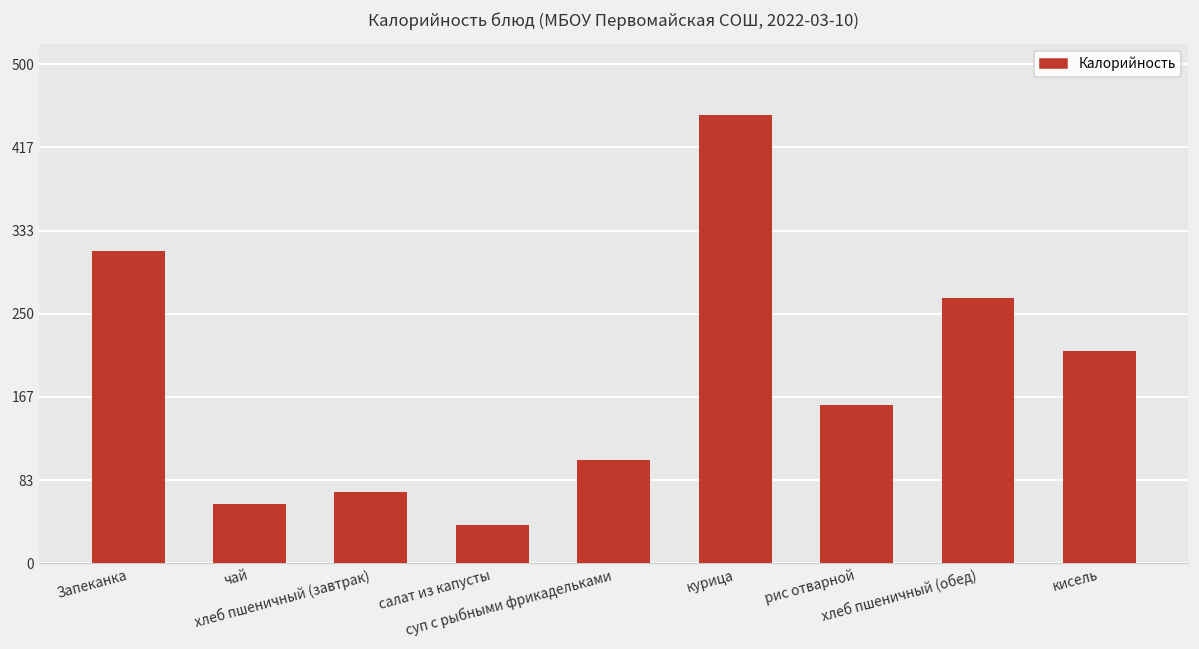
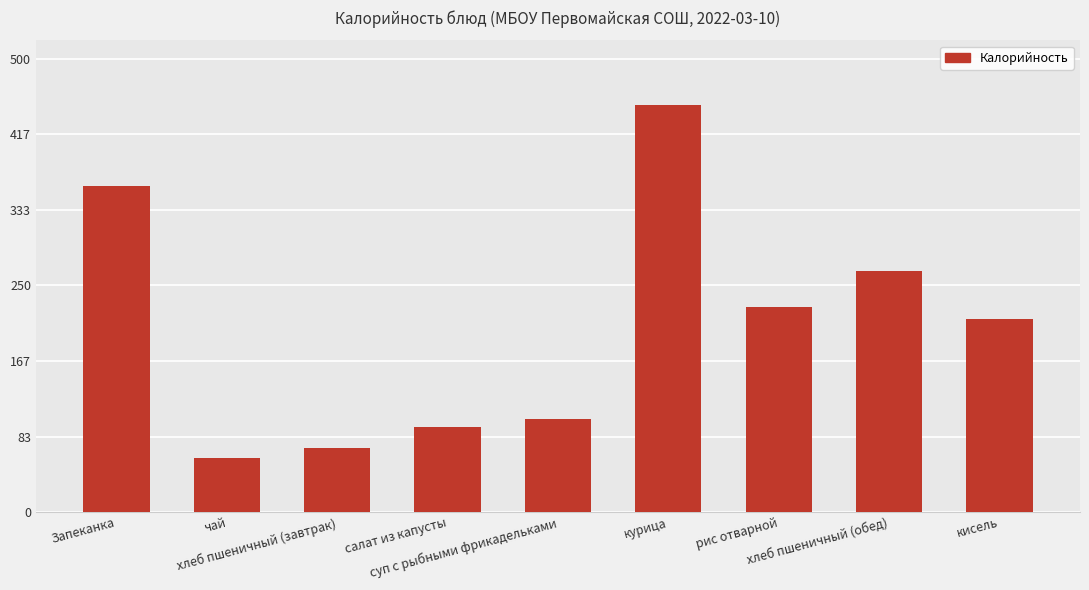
Запеканка: 310 -> 360
салат из капусты: 40 -> 90
рис отварной: 160 -> 230
